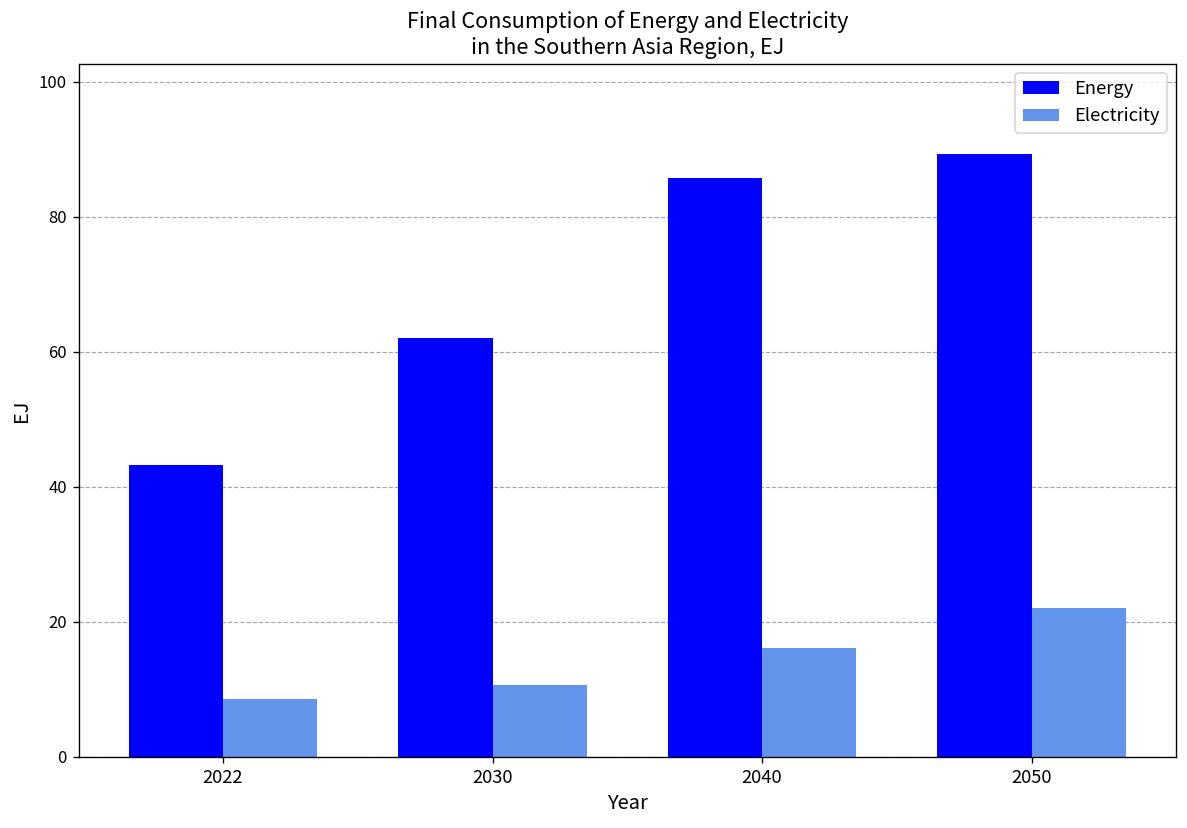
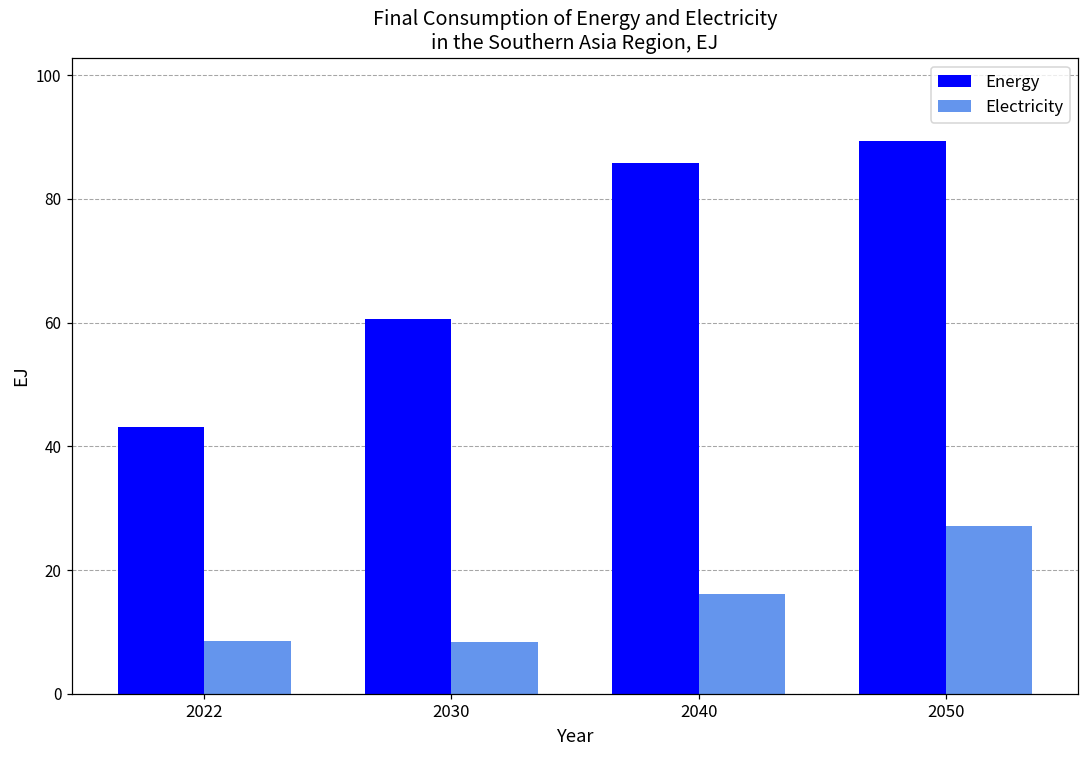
Energy, 2030: 62 -> 61
Electricity, 2030: 11 -> 8
Electricity, 2050: 22 -> 27
